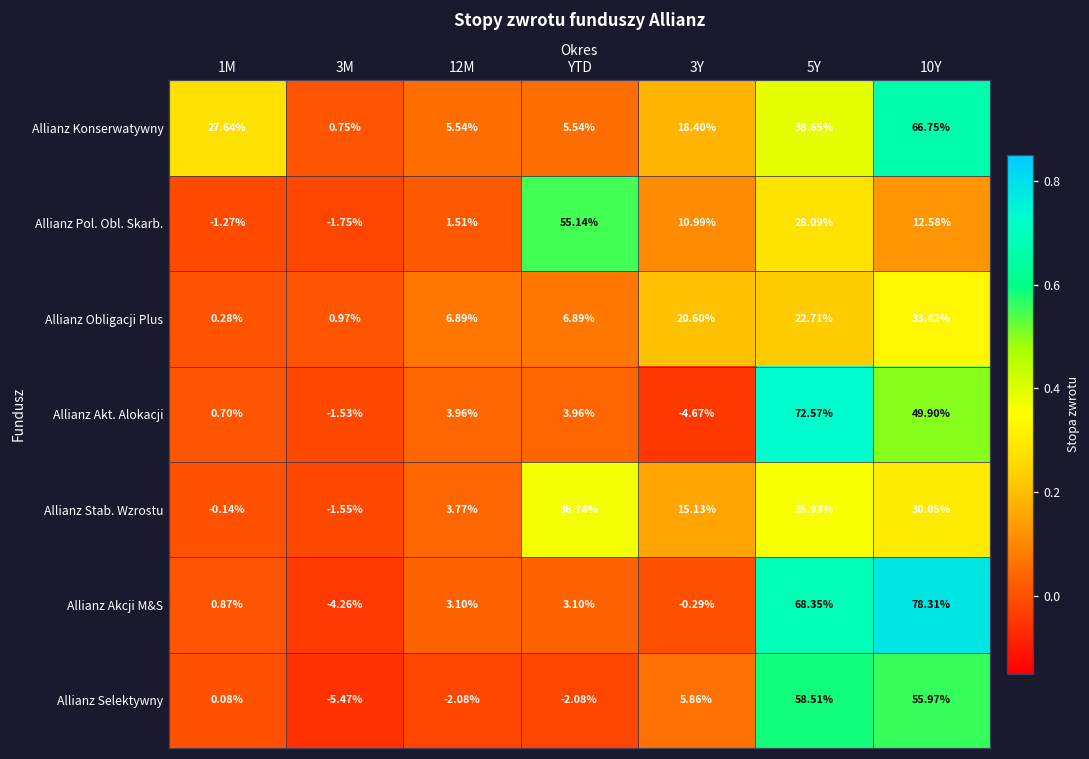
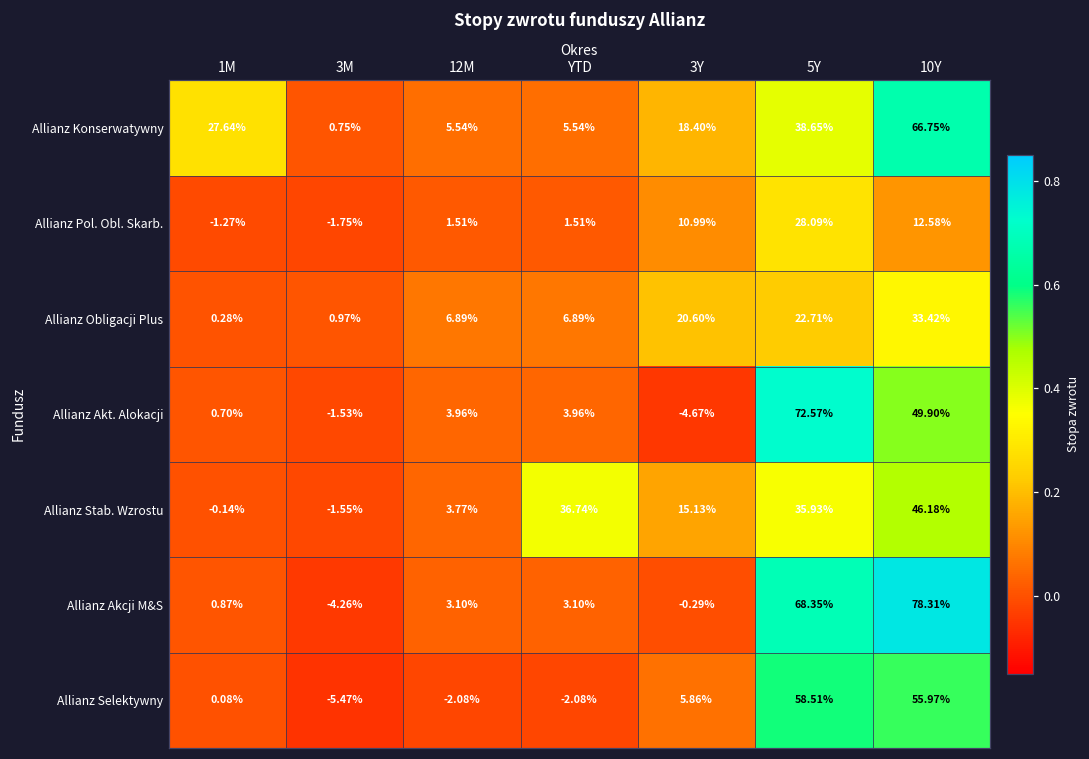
Allianz Pol. Obl. Skarb., YTD: 55.14% -> 1.51%
Allianz Stab. Wzrostu, 10Y: 30.05% -> 46.18%
